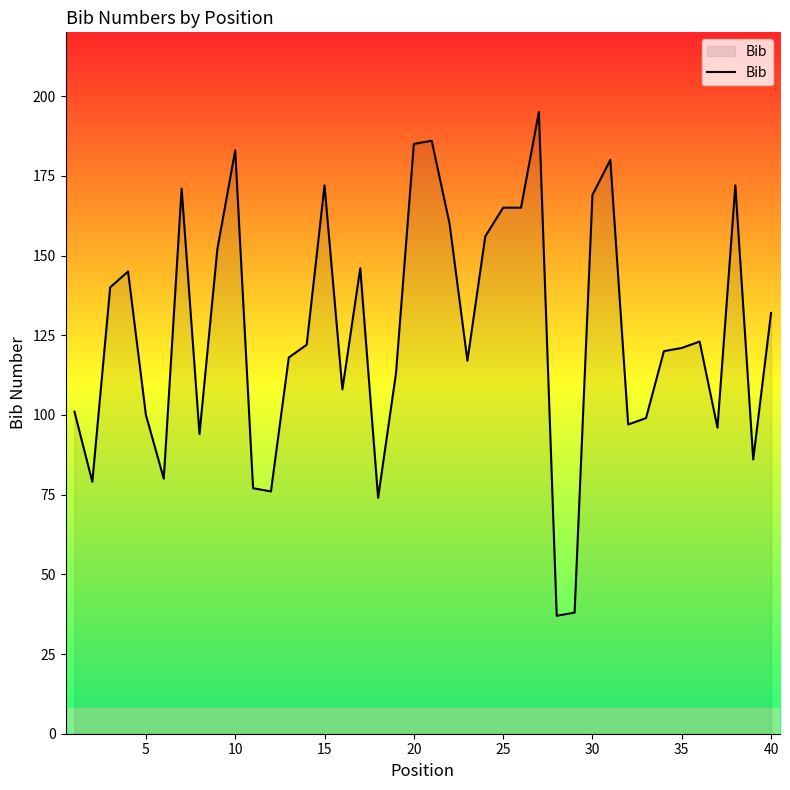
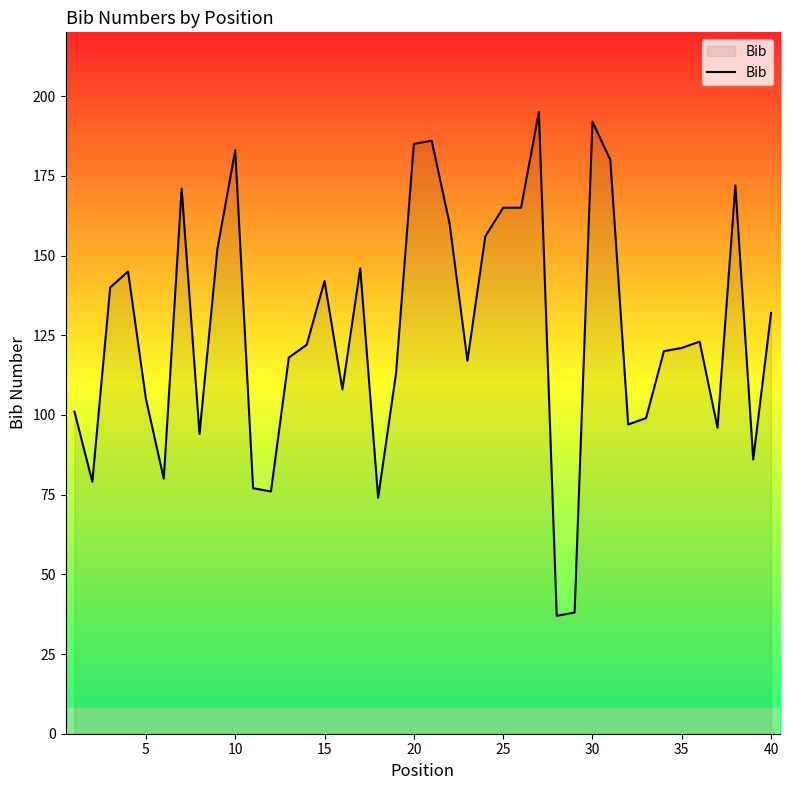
5: 100 -> 105
15: 172 -> 142
30: 169 -> 192
